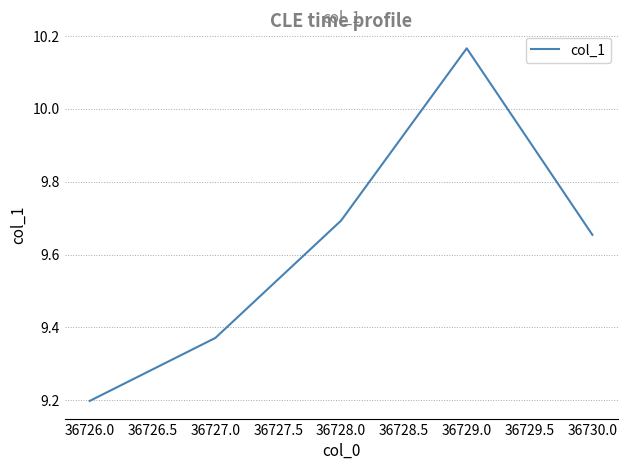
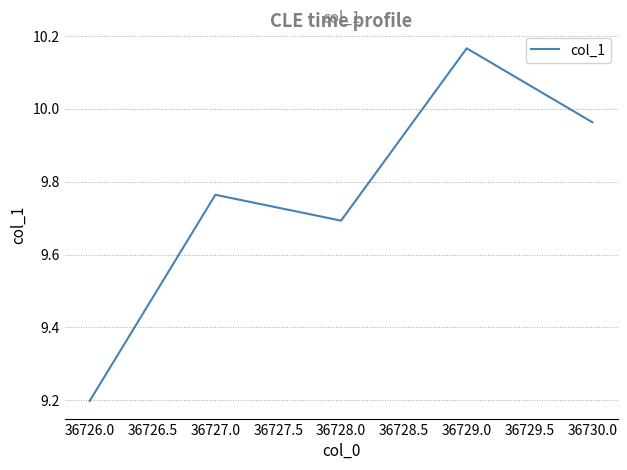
36727.0: 9.37 -> 9.76
36730.0: 9.65 -> 9.96
